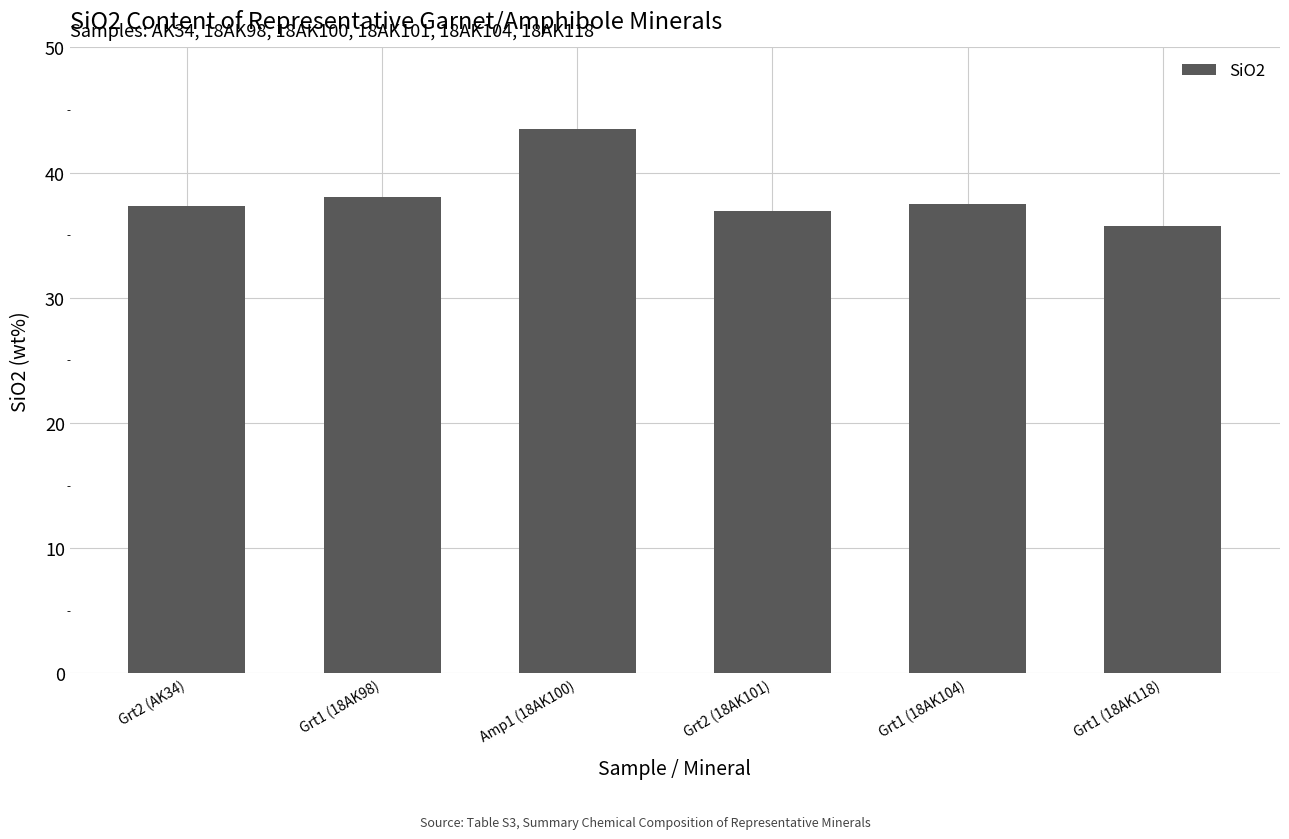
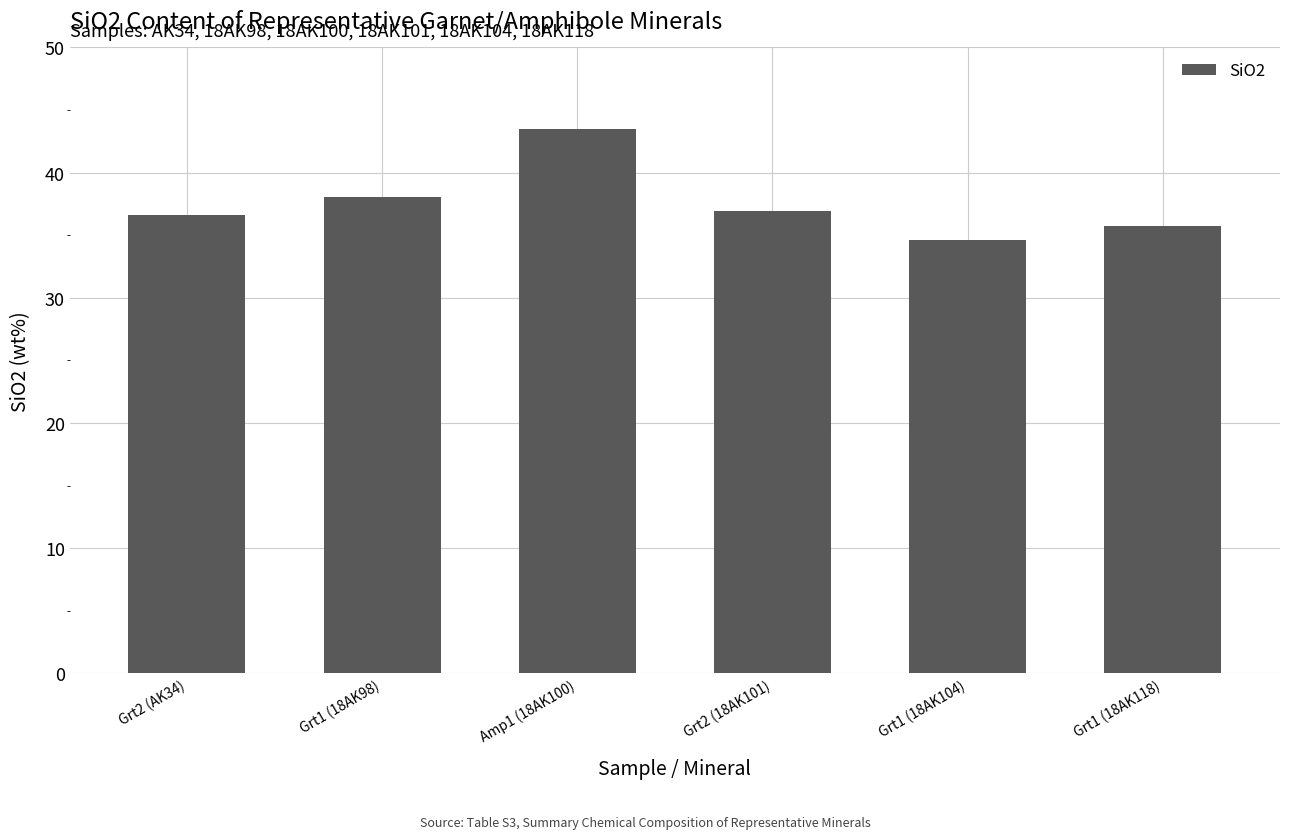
Grt2 (AK34): 37.4 -> 36.7
Grt1 (18AK104): 37.5 -> 34.6
